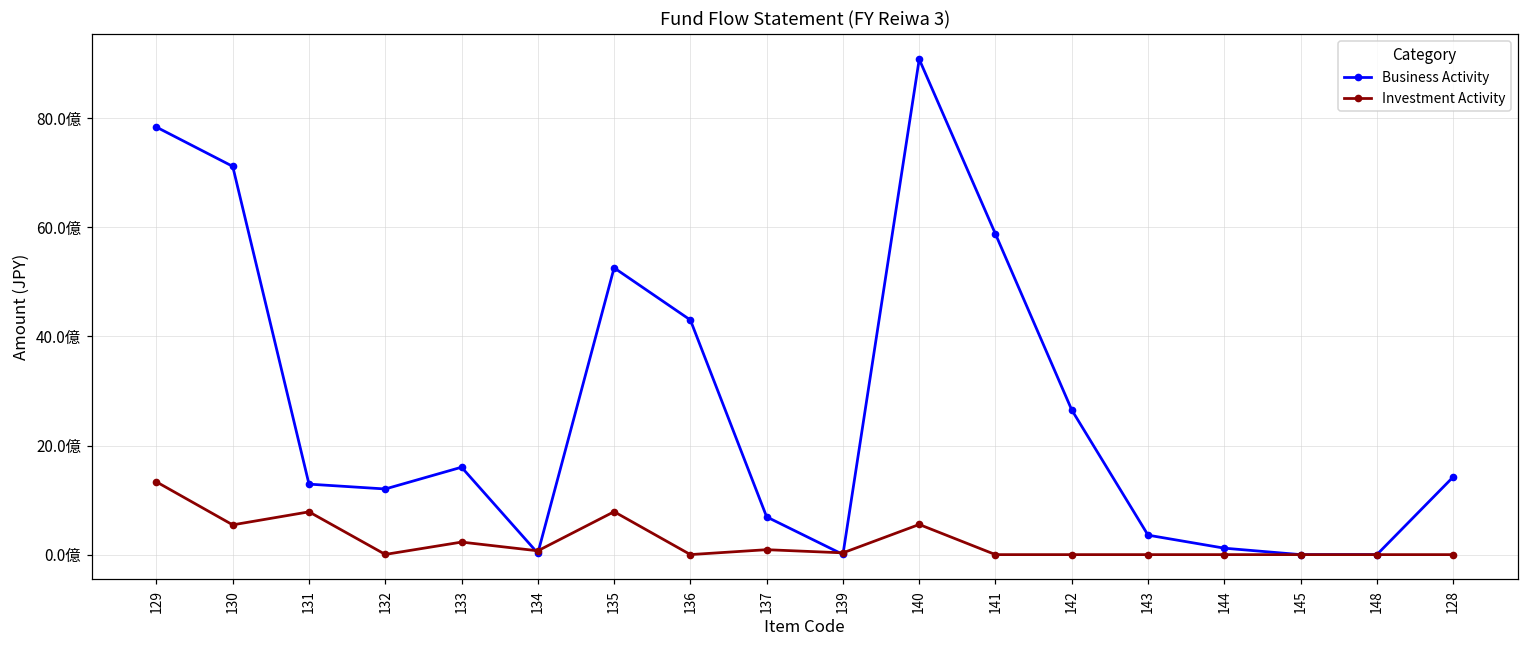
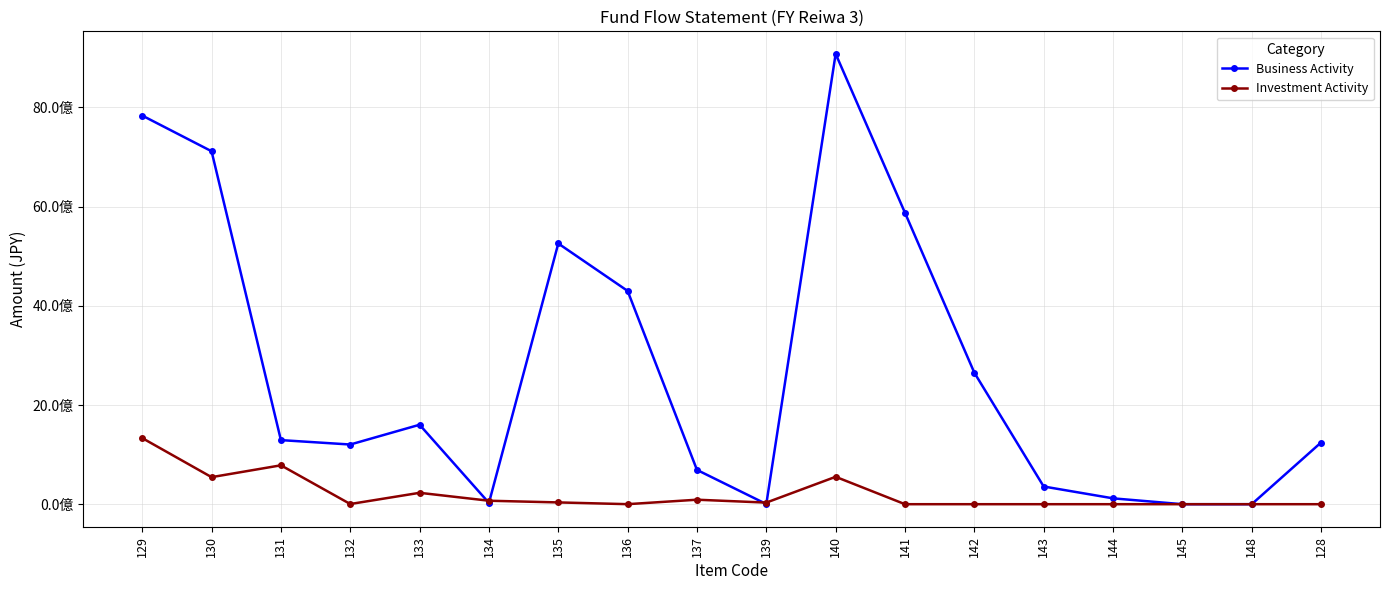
Investment Activity, 135: 8億 -> 0億
Business Activity, 128: 14億 -> 12億
